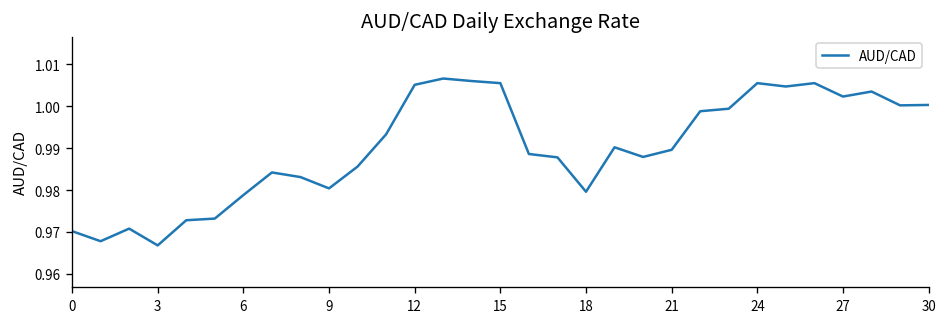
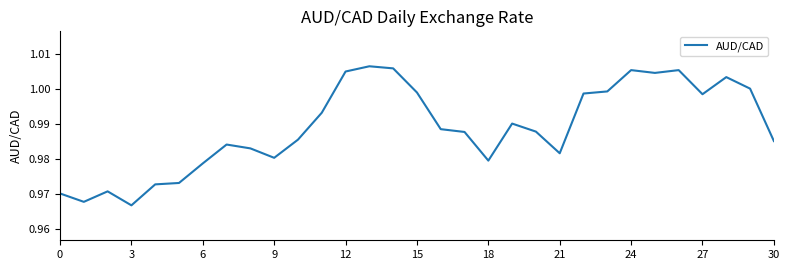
15: 1.006 -> 0.999
21: 0.990 -> 0.982
27: 1.002 -> 0.999
30: 1.000 -> 0.985
